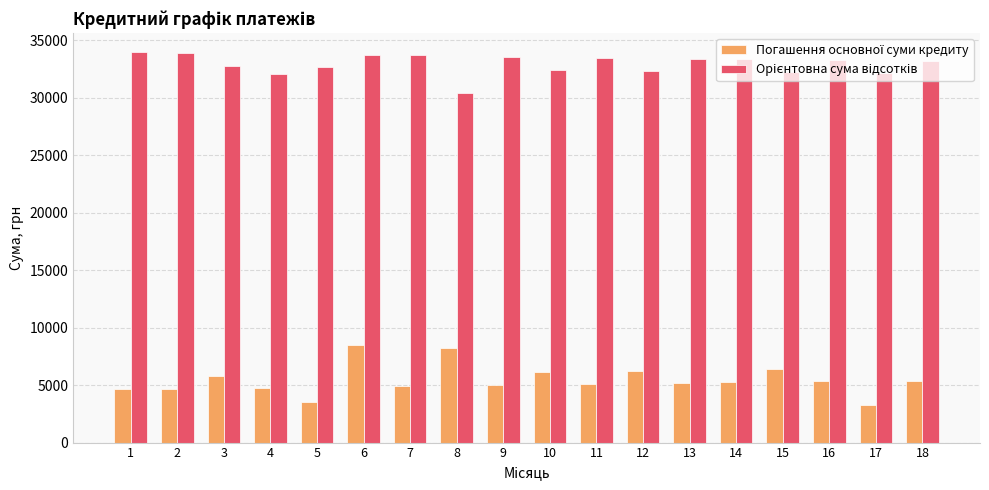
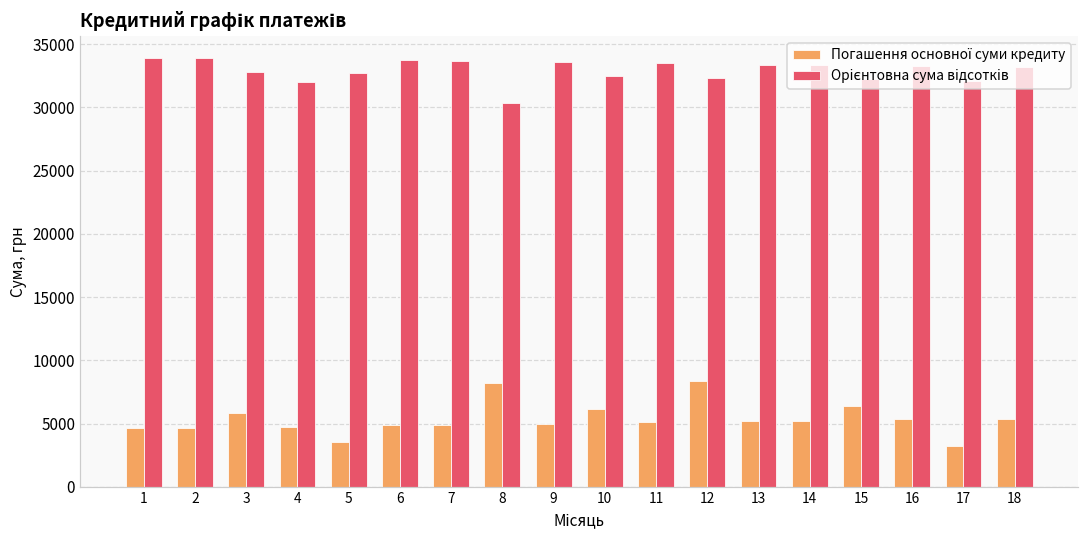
Погашення основної суми кредиту, 6: 8500 -> 4900
Погашення основної суми кредиту, 12: 6200 -> 8400
